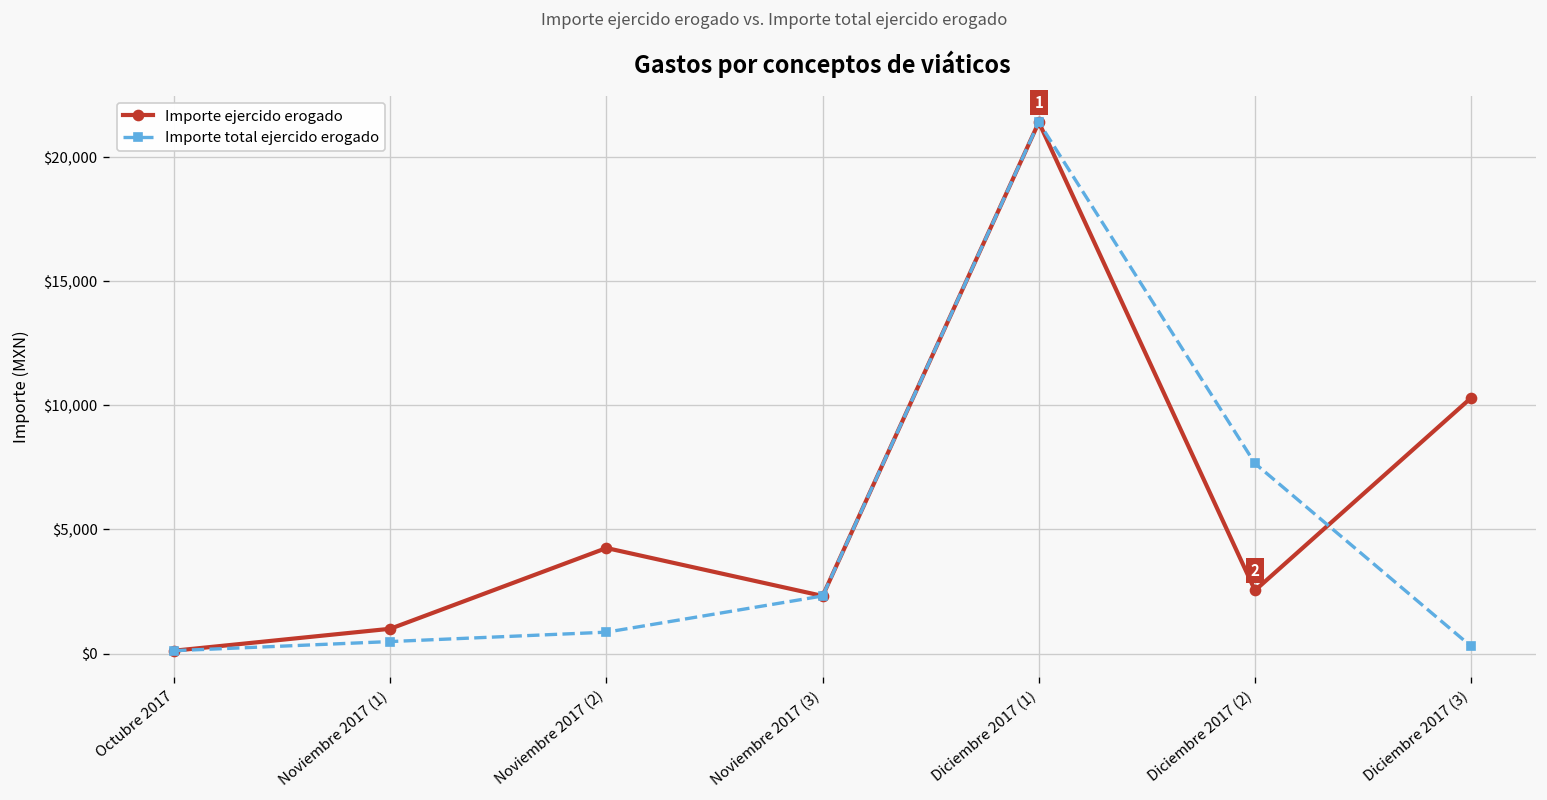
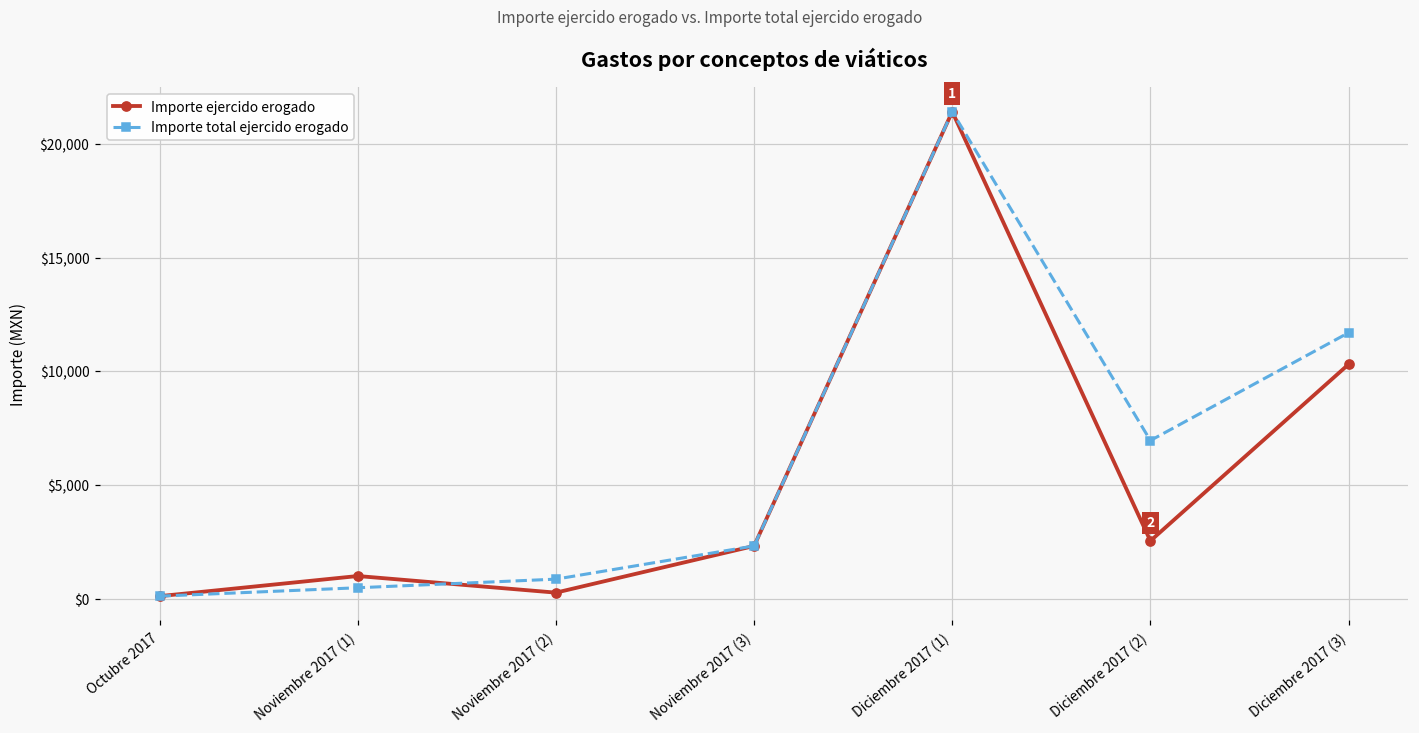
Importe ejercido erogado, Noviembre 2017 (2): $4,300 -> $300
Importe total ejercido erogado, Diciembre 2017 (2): $7,700 -> $7,000
Importe total ejercido erogado, Diciembre 2017 (3): $300 -> $11,700
